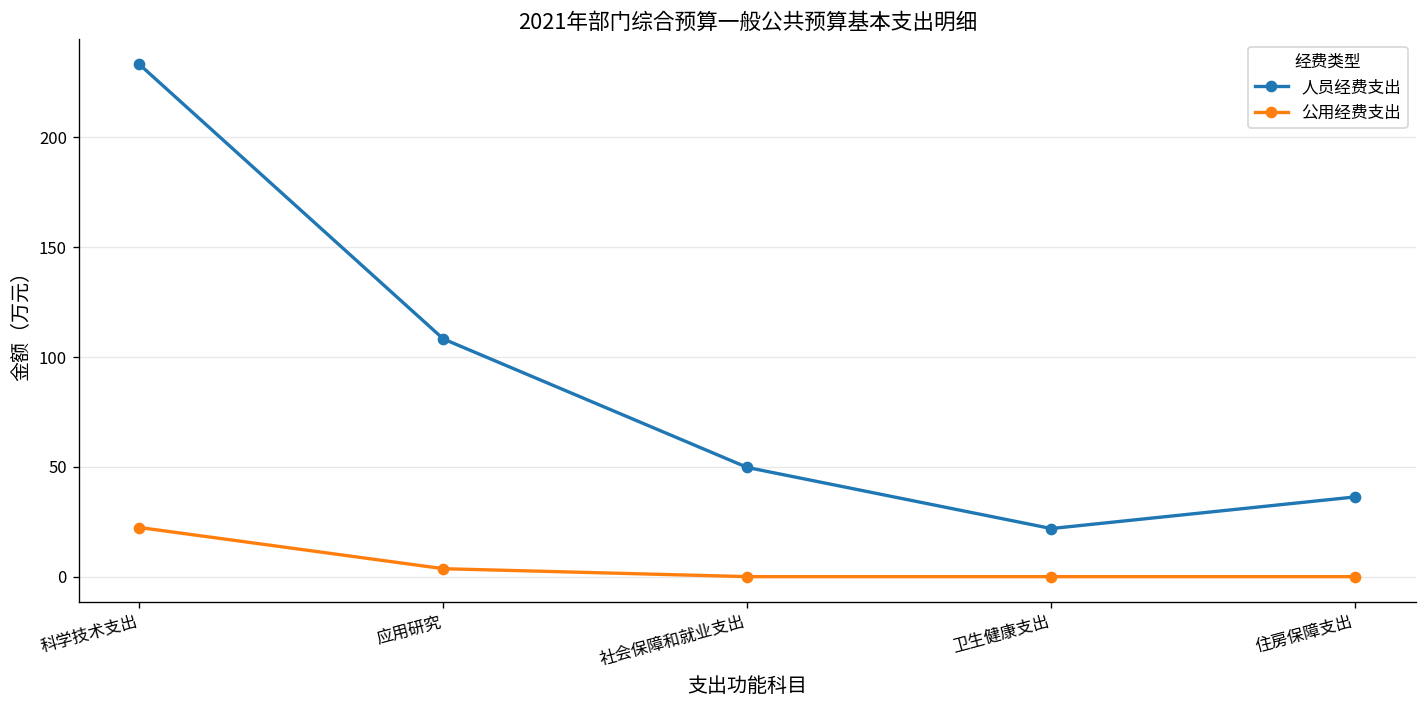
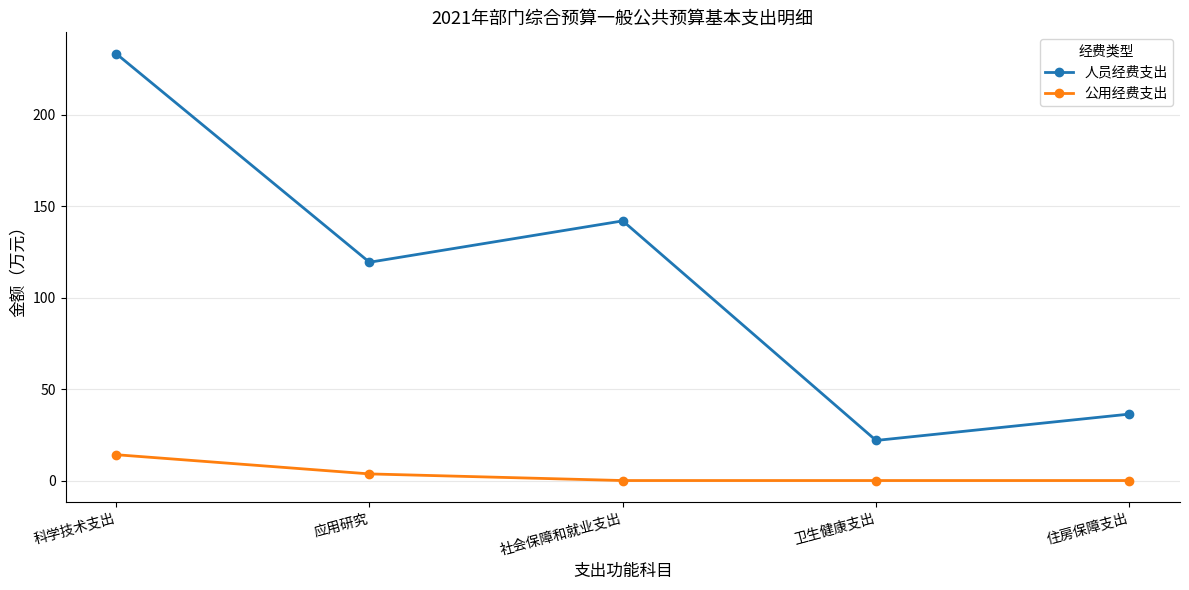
公用经费支出, 科学技术支出: 22 -> 14
人员经费支出, 应用研究: 108 -> 119
人员经费支出, 社会保障和就业支出: 50 -> 142
